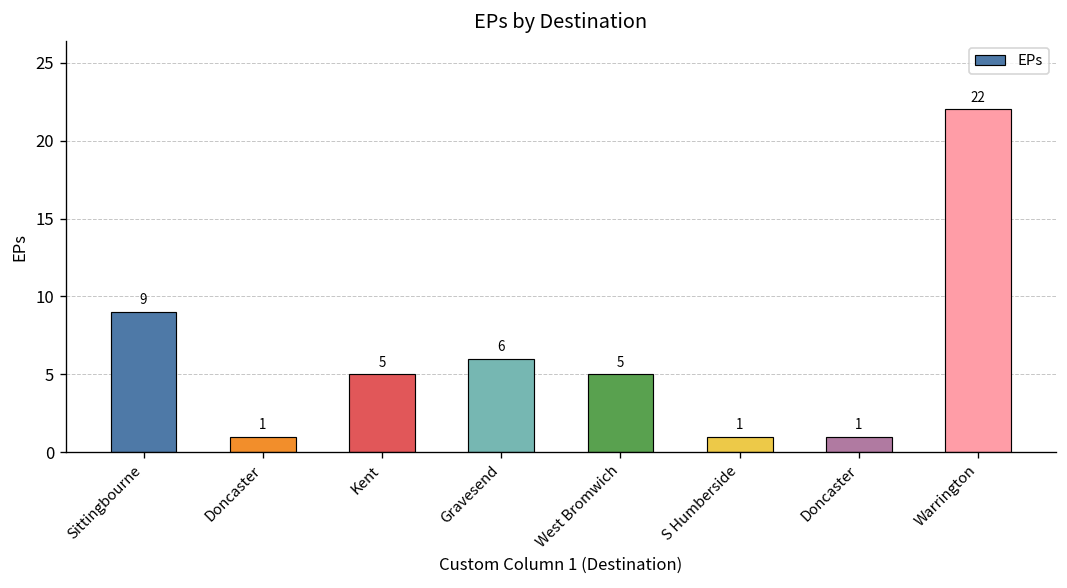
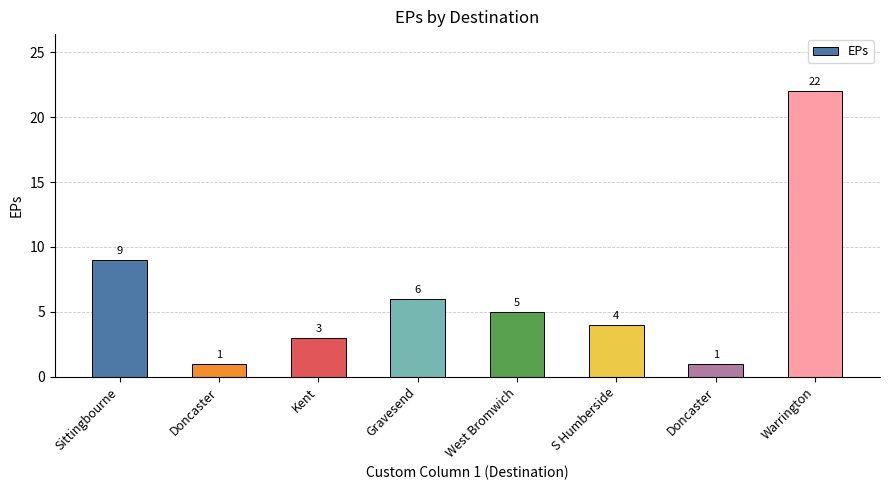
Kent: 5 -> 3
S Humberside: 1 -> 4
